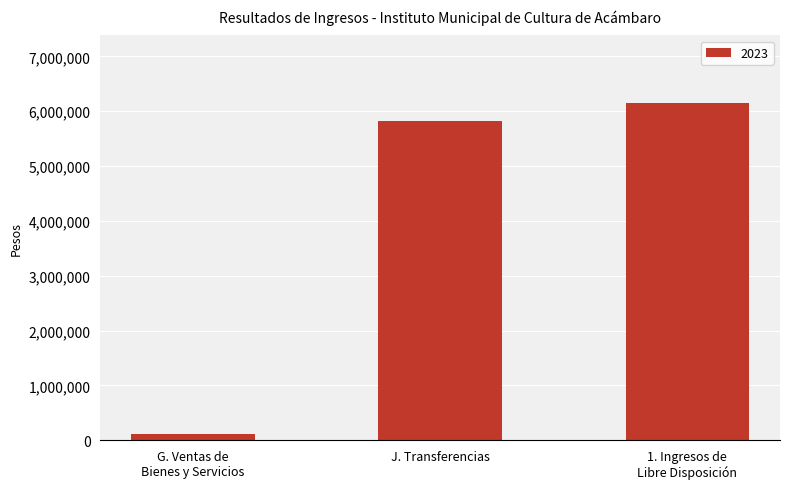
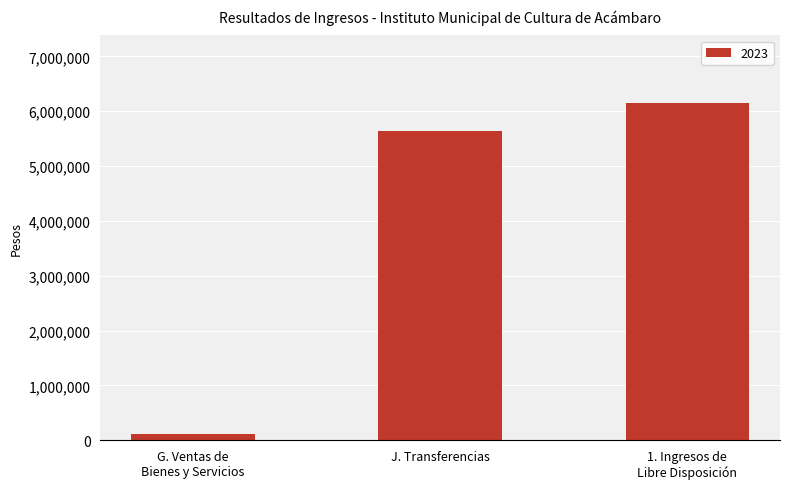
J. Transferencias: 5,800,000 -> 5,600,000
